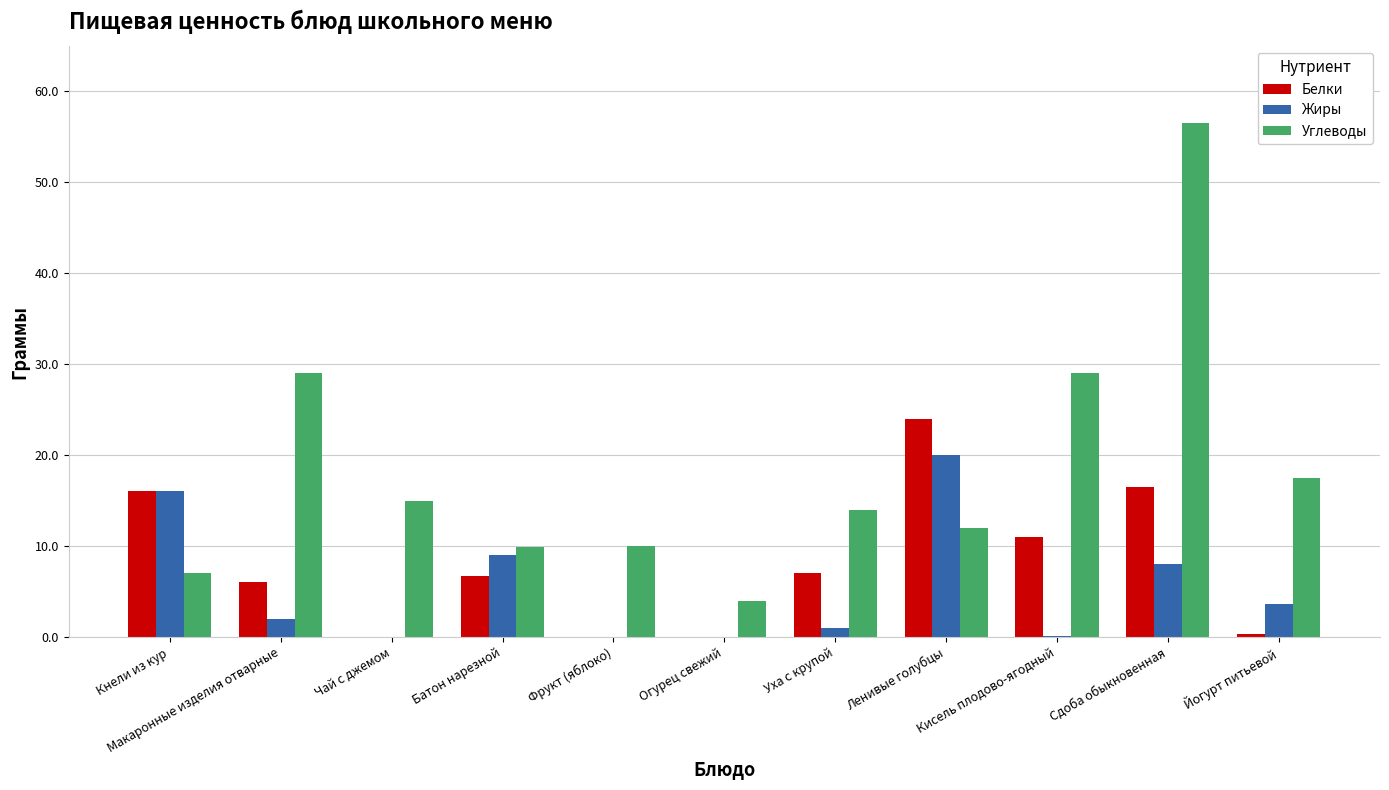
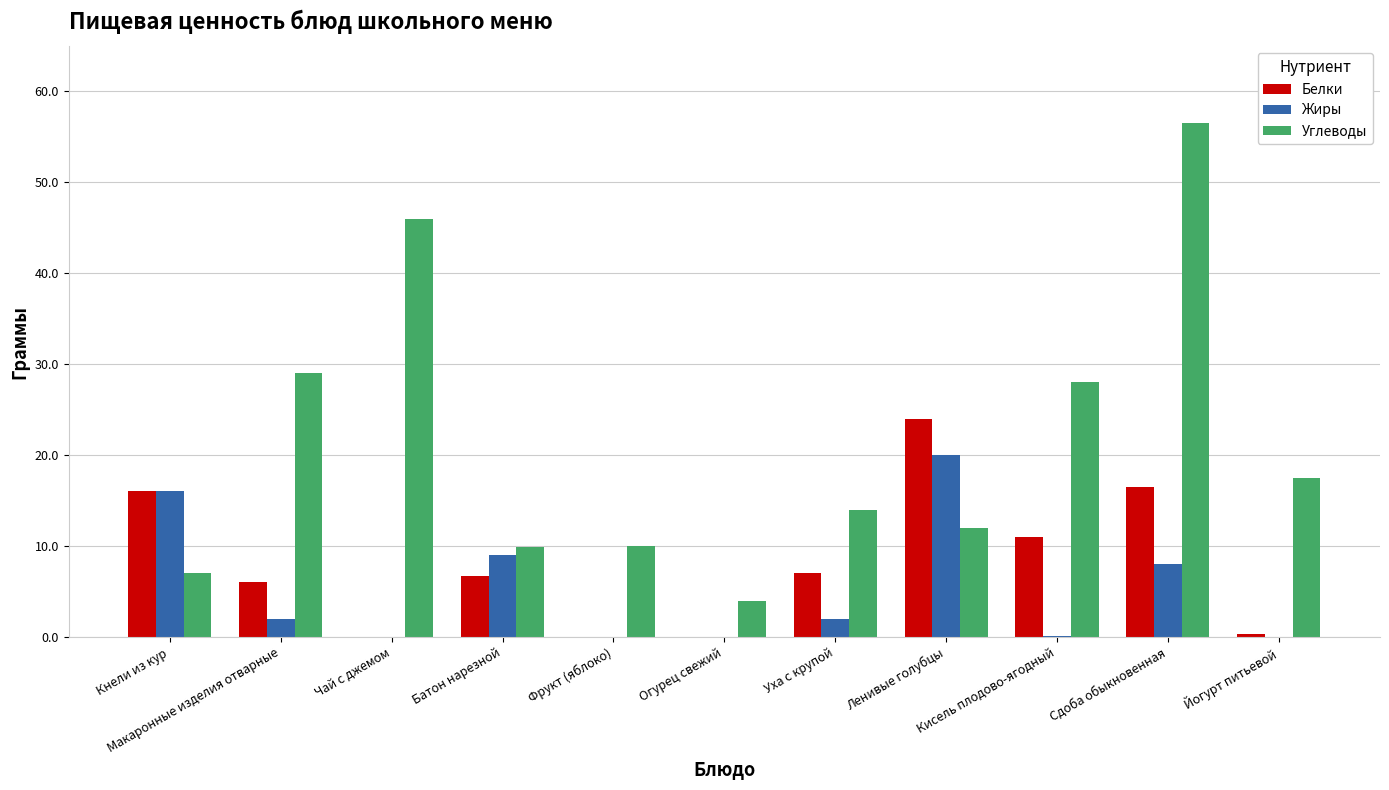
Углеводы, Чай с джемом: 15 -> 46
Жиры, Уха с крупой: 1 -> 2
Углеводы, Кисель плодово-ягодный: 29 -> 28
Жиры, Йогурт питьевой: 4 -> 0
